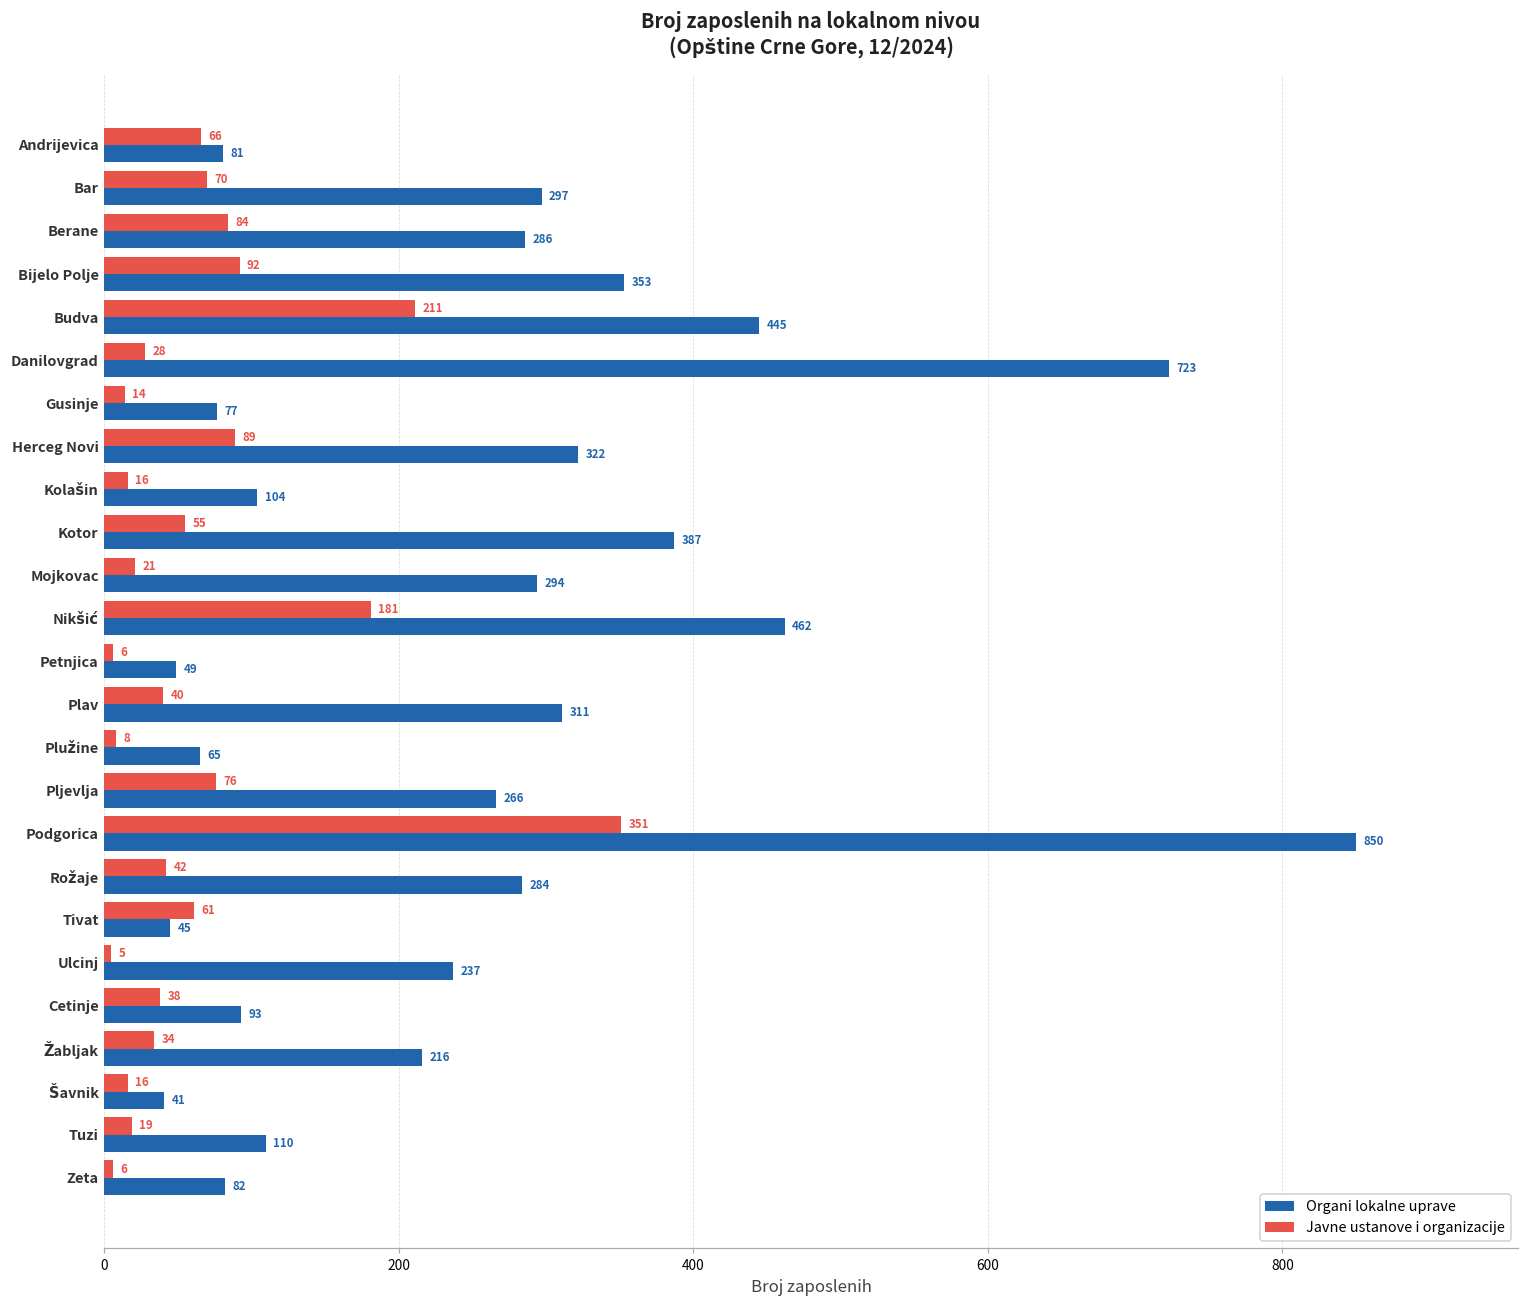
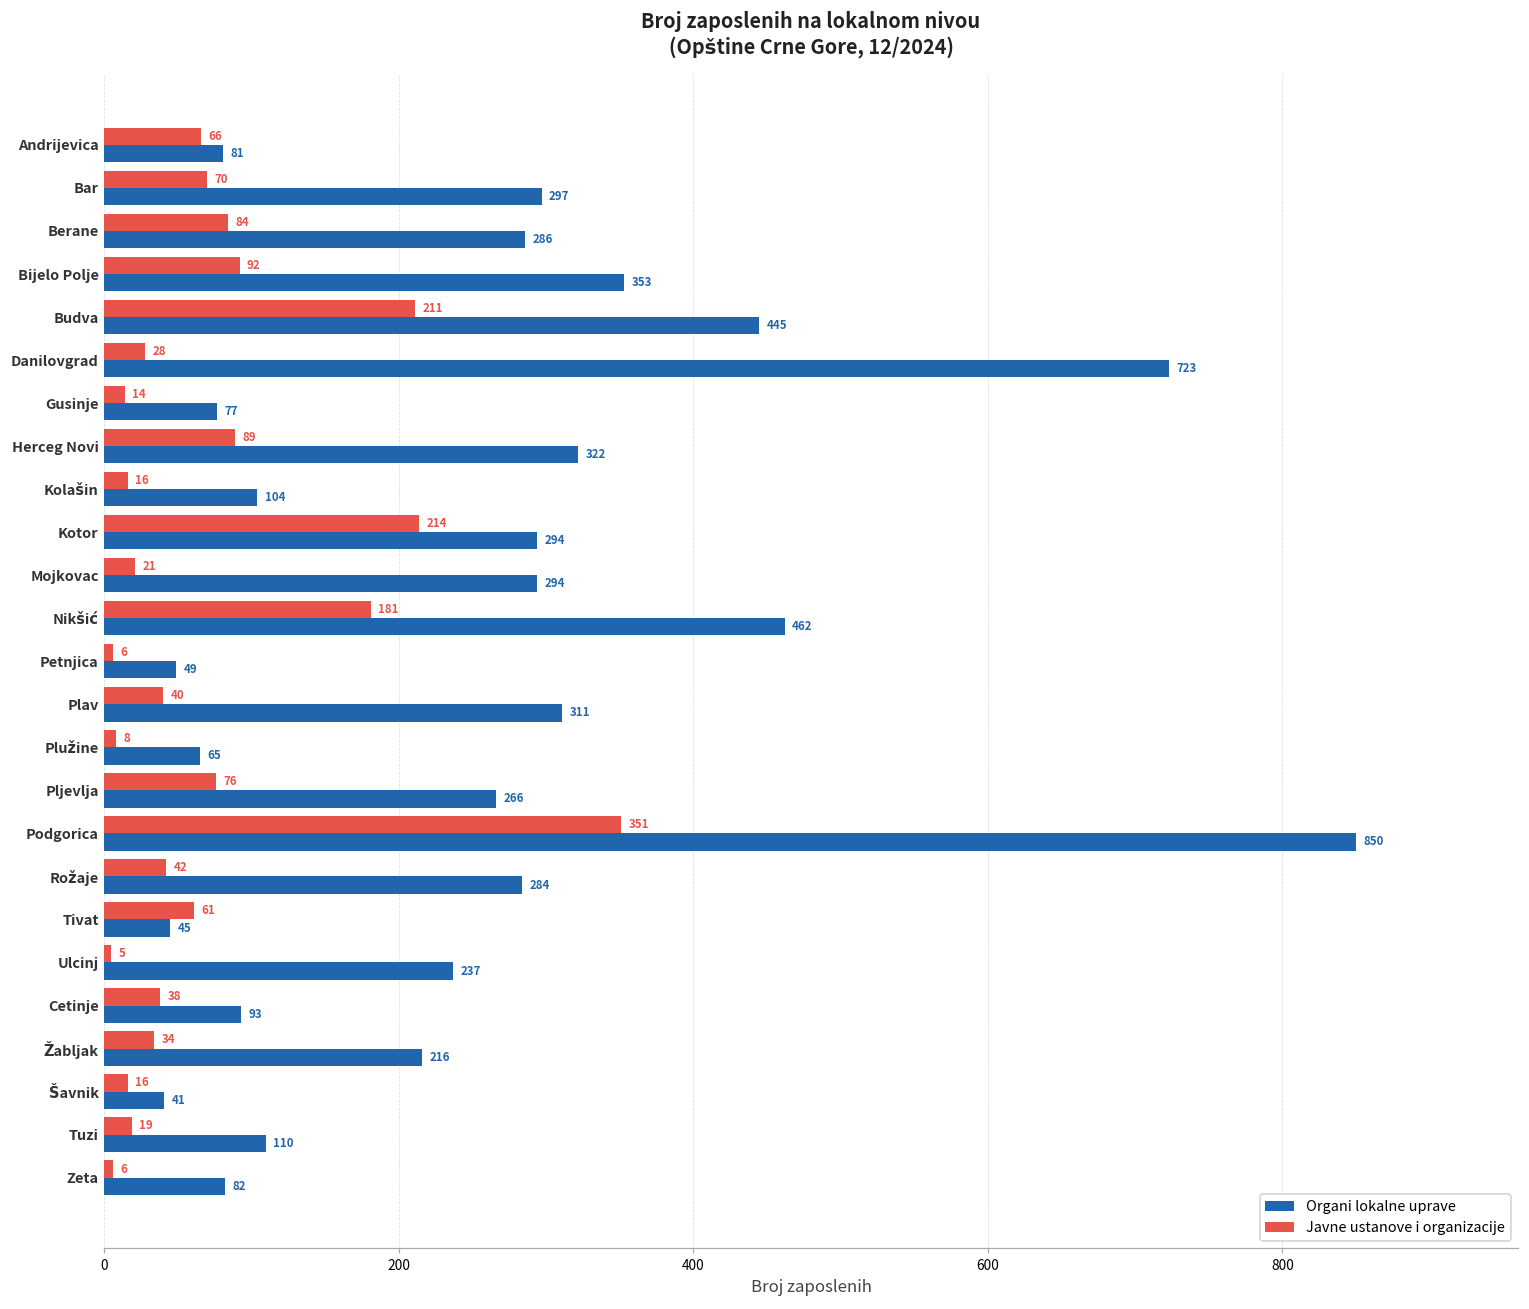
Javne ustanove i organizacije, Kotor: 55 -> 214
Organi lokalne uprave, Kotor: 387 -> 294
